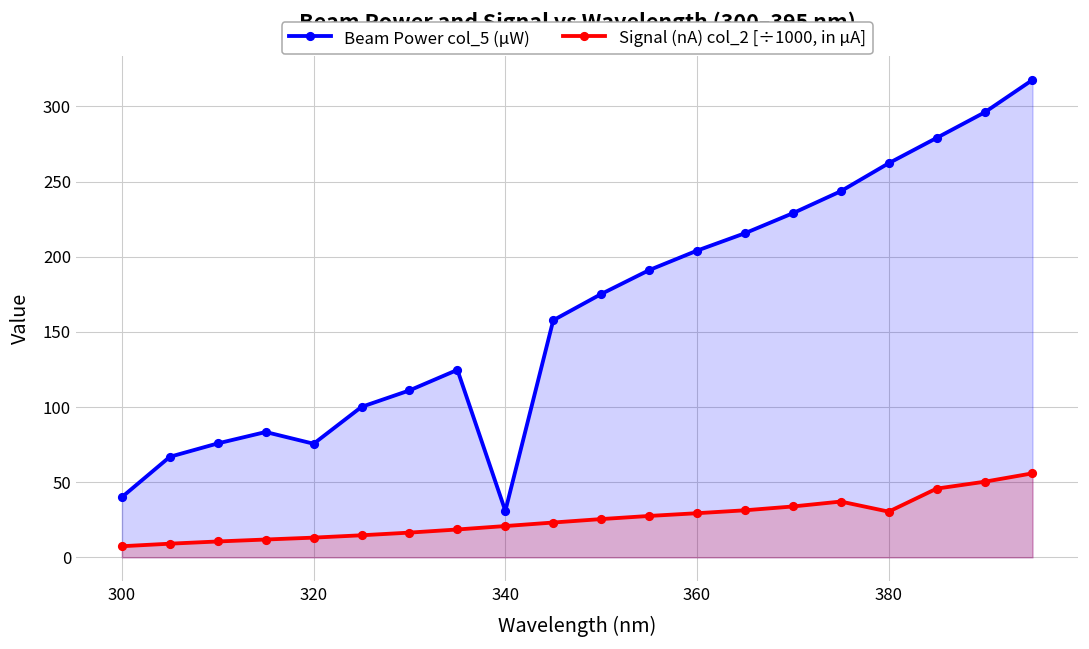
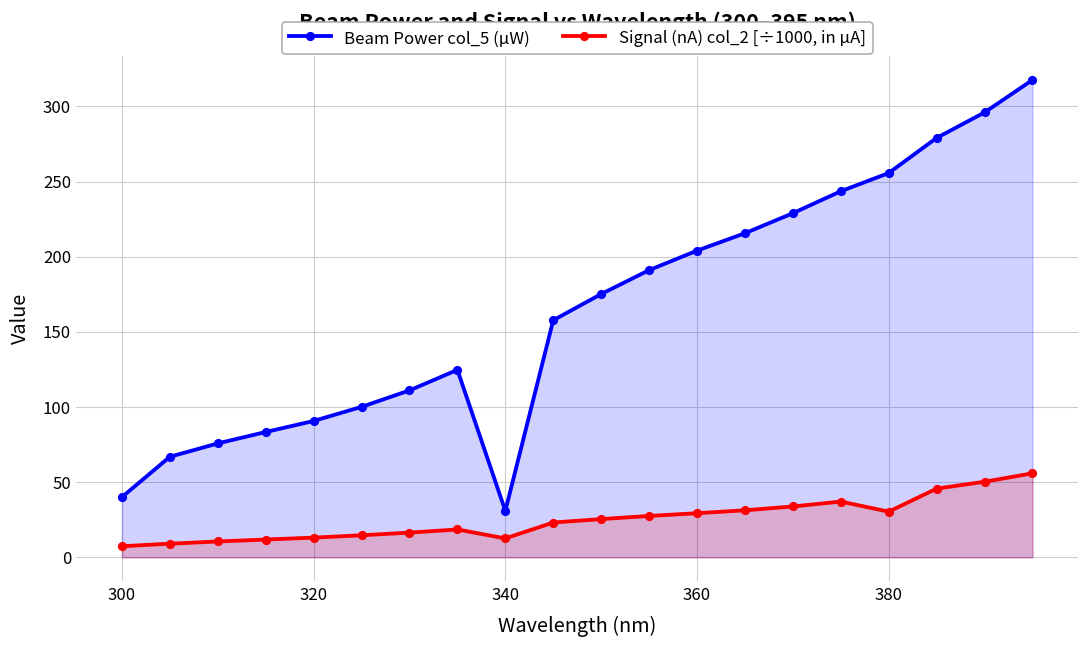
Beam Power col_5 (µW), 320: 76 -> 91
Signal (nA) col_2 [÷1000, in µA], 340: 21 -> 13
Beam Power col_5 (µW), 380: 262 -> 256
